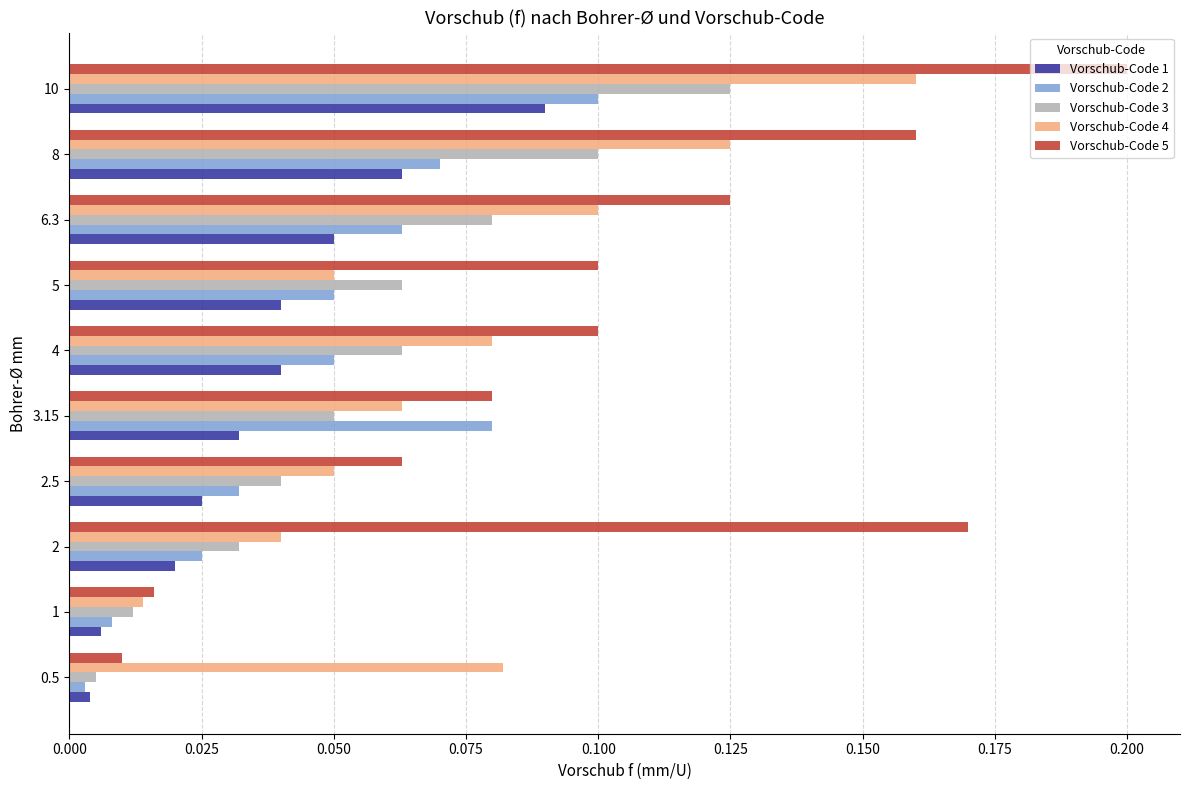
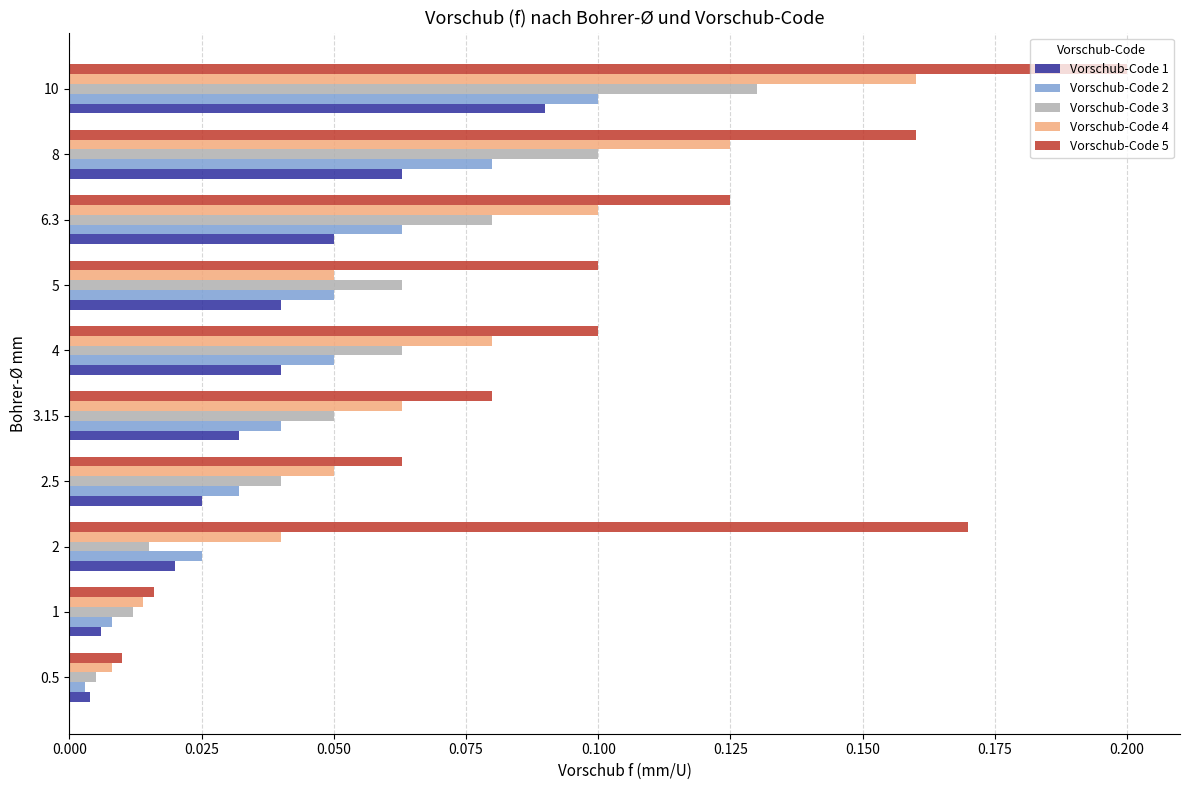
Vorschub-Code 3, 10: 0.125 -> 0.130
Vorschub-Code 2, 8: 0.07 -> 0.08
Vorschub-Code 2, 3.15: 0.08 -> 0.04
Vorschub-Code 3, 2: 0.032 -> 0.015
Vorschub-Code 4, 0.5: 0.082 -> 0.008
